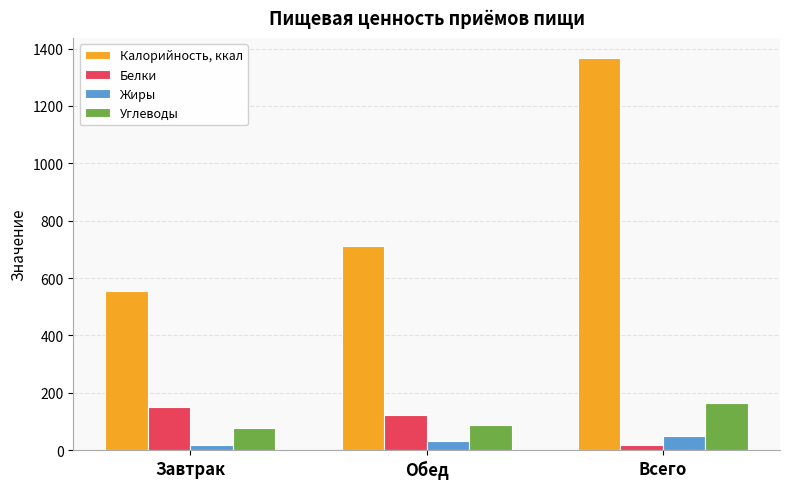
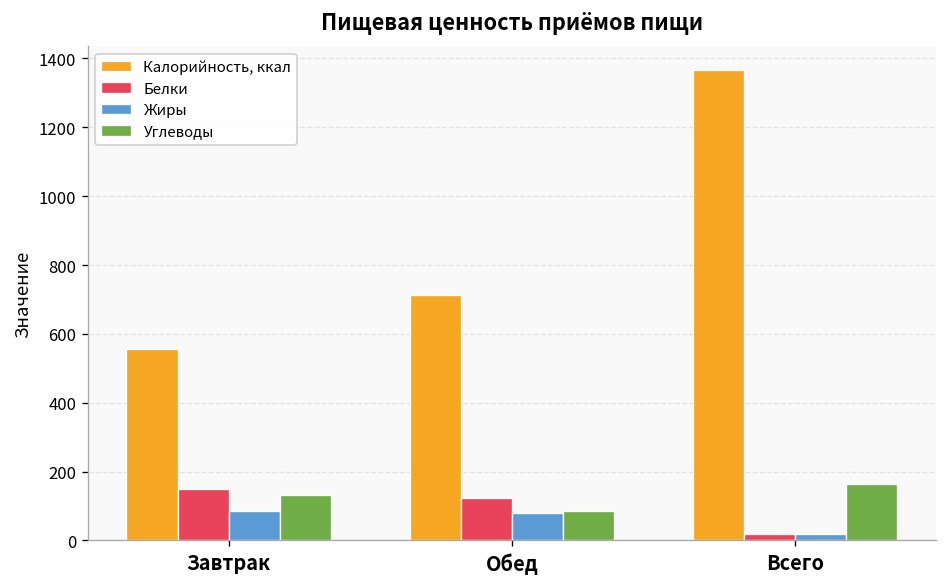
Жиры, Завтрак: 20 -> 90
Углеводы, Завтрак: 80 -> 130
Жиры, Обед: 30 -> 80
Жиры, Всего: 50 -> 20
